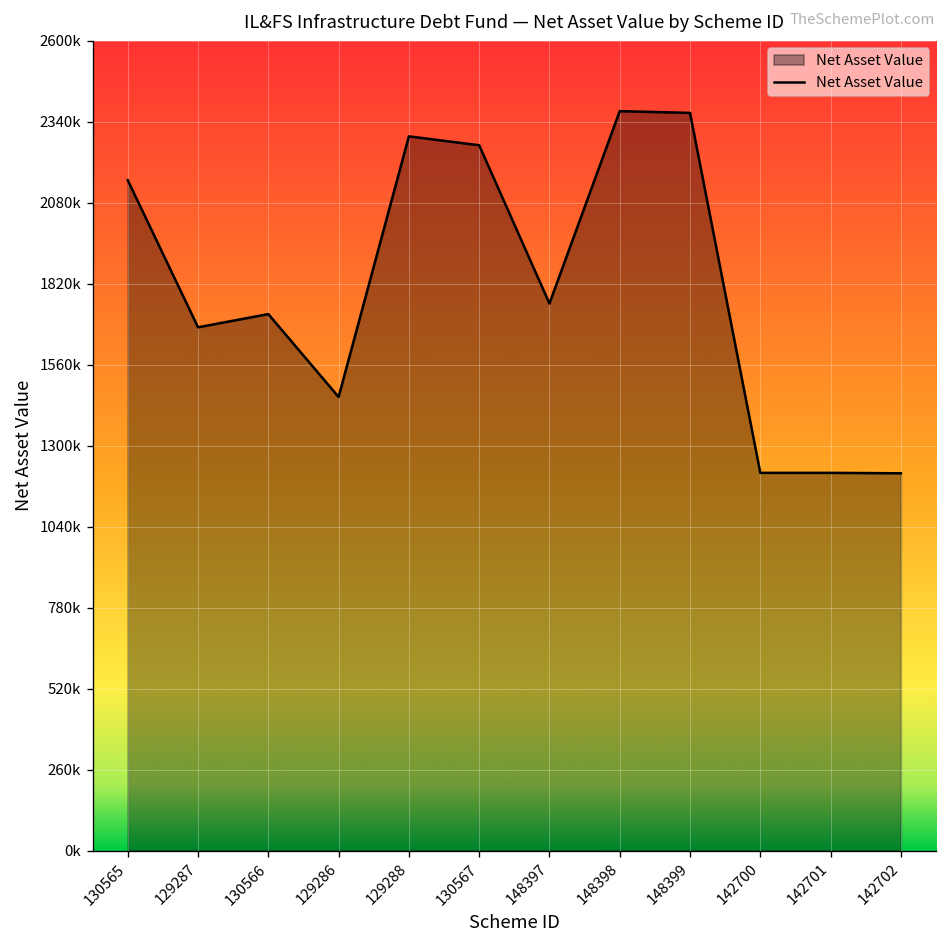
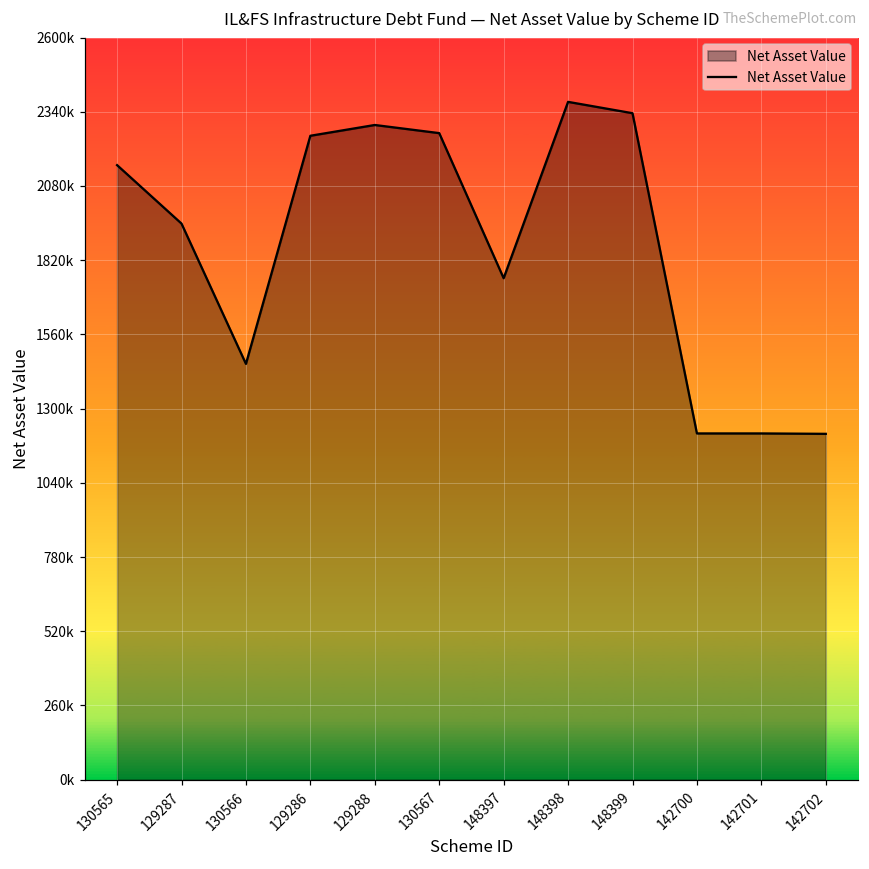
129287: 1680000 -> 1950000
130566: 1720000 -> 1460000
129286: 1460000 -> 2260000
148399: 2370000 -> 2330000
